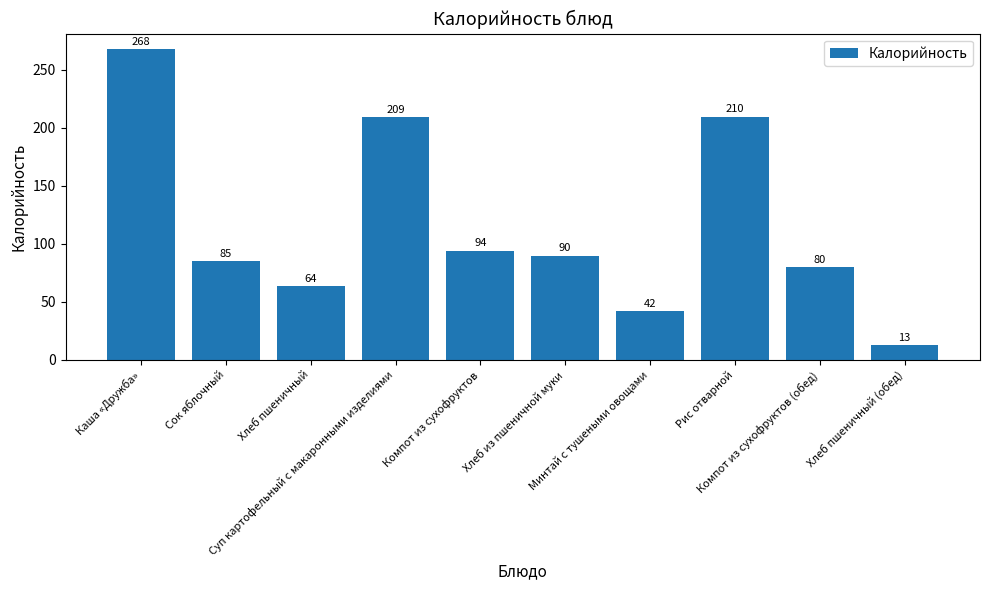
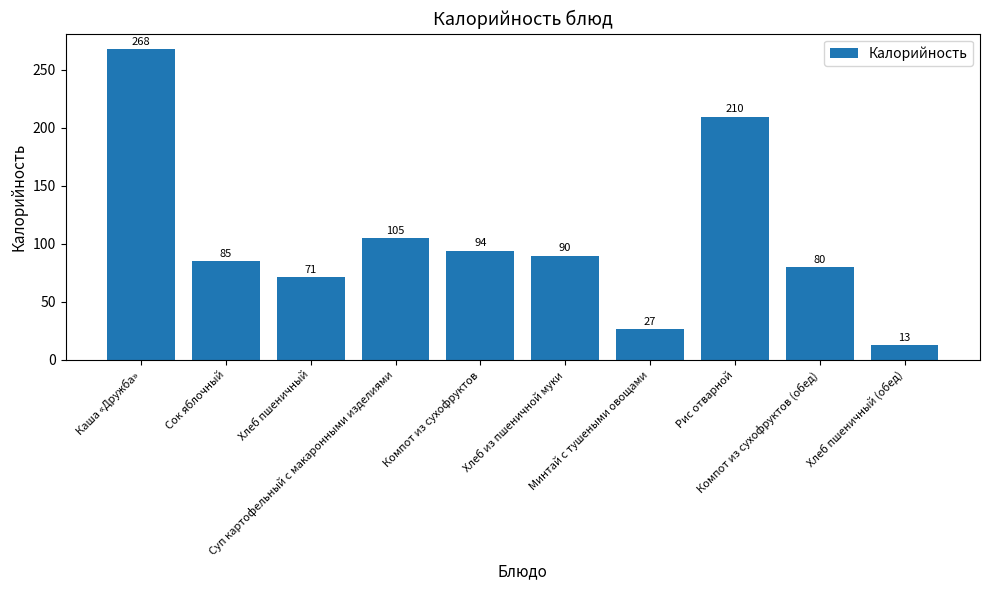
Хлеб пшеничный: 64 -> 71
Суп картофельный с макаронными изделиями: 209 -> 105
Минтай с тушеными овощами: 42 -> 27
